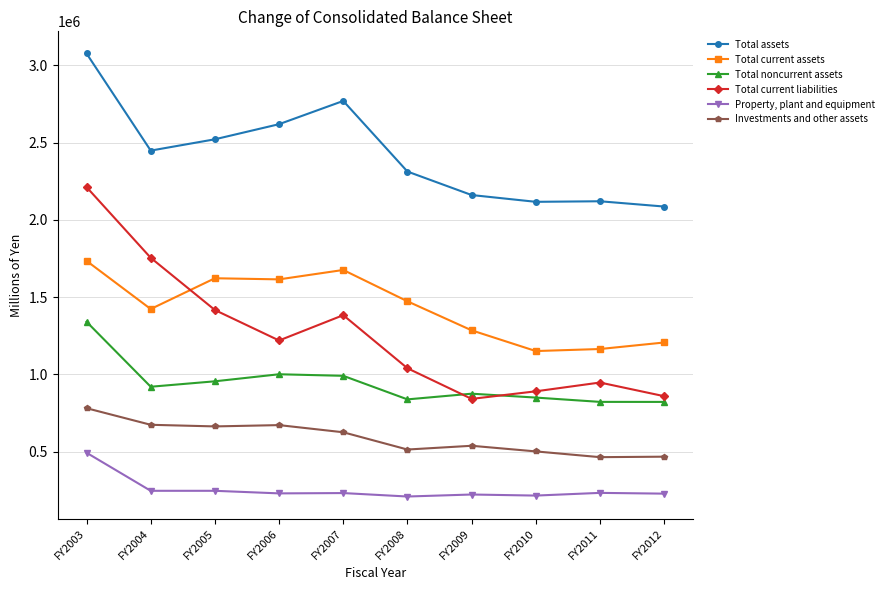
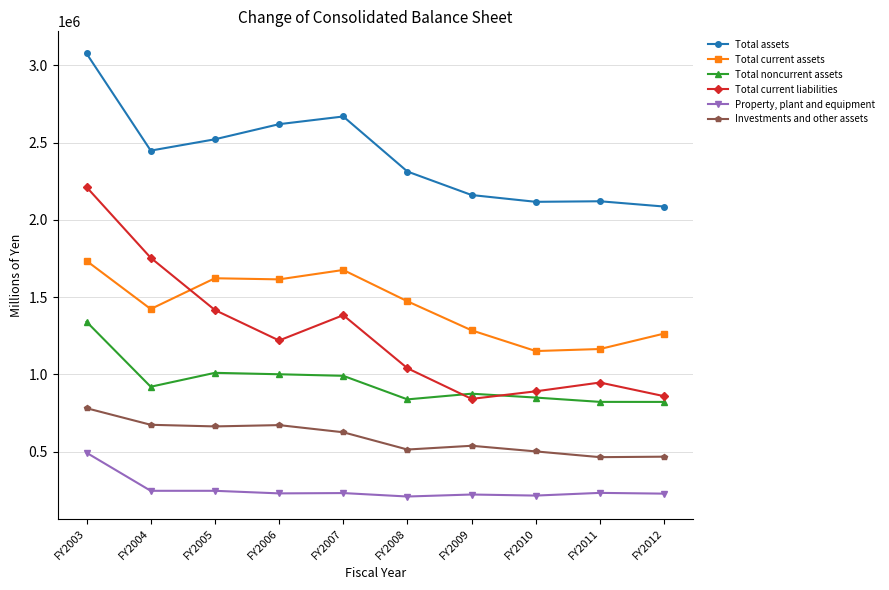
Total noncurrent assets, FY2005: 960000 -> 1010000
Total assets, FY2007: 2770000 -> 2670000
Total current assets, FY2012: 1210000 -> 1260000
